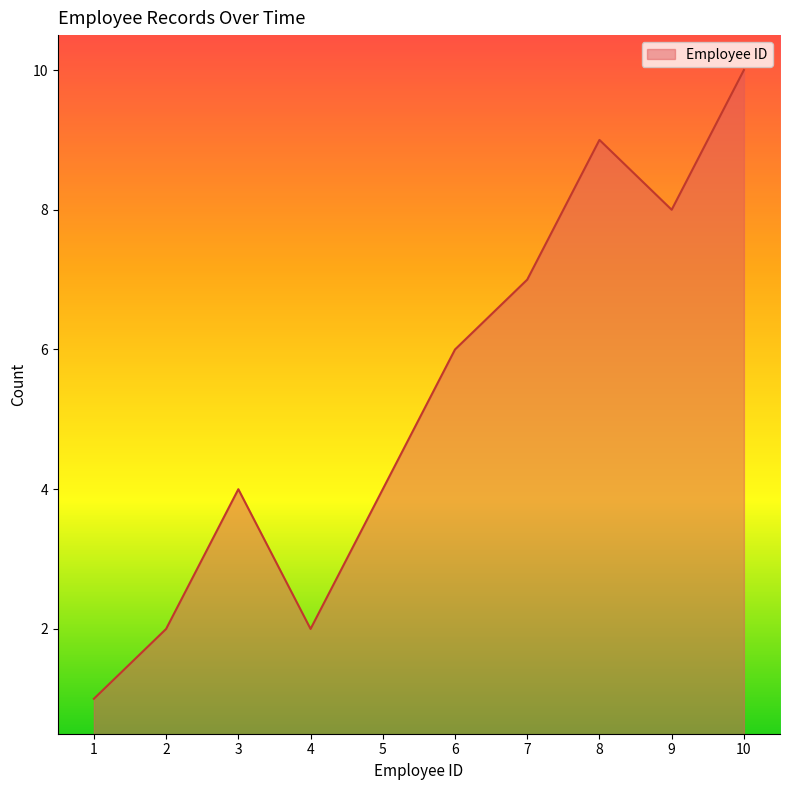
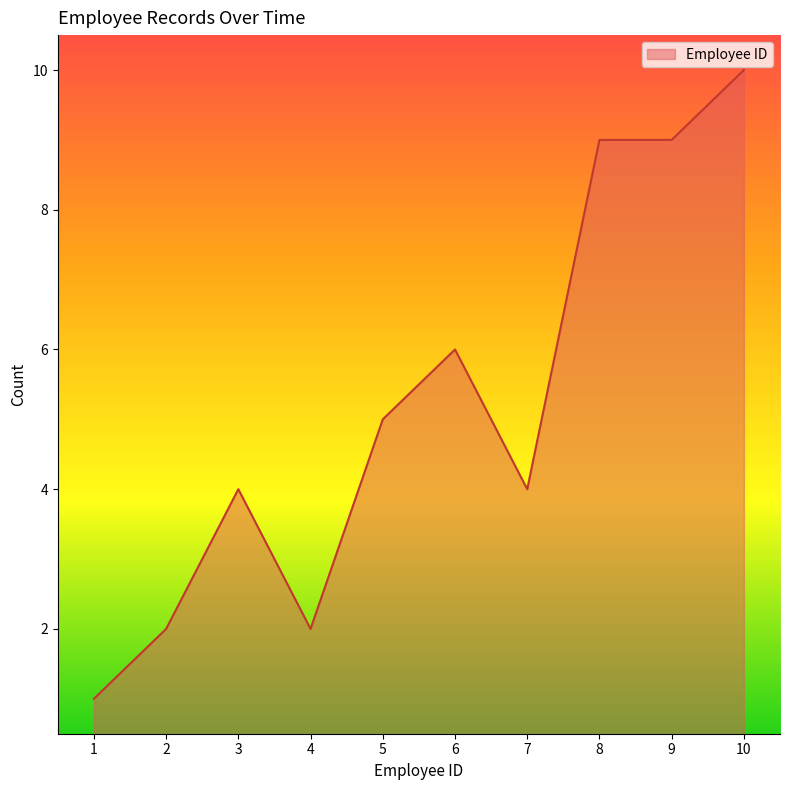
5: 4 -> 5
7: 7 -> 4
9: 8 -> 9
